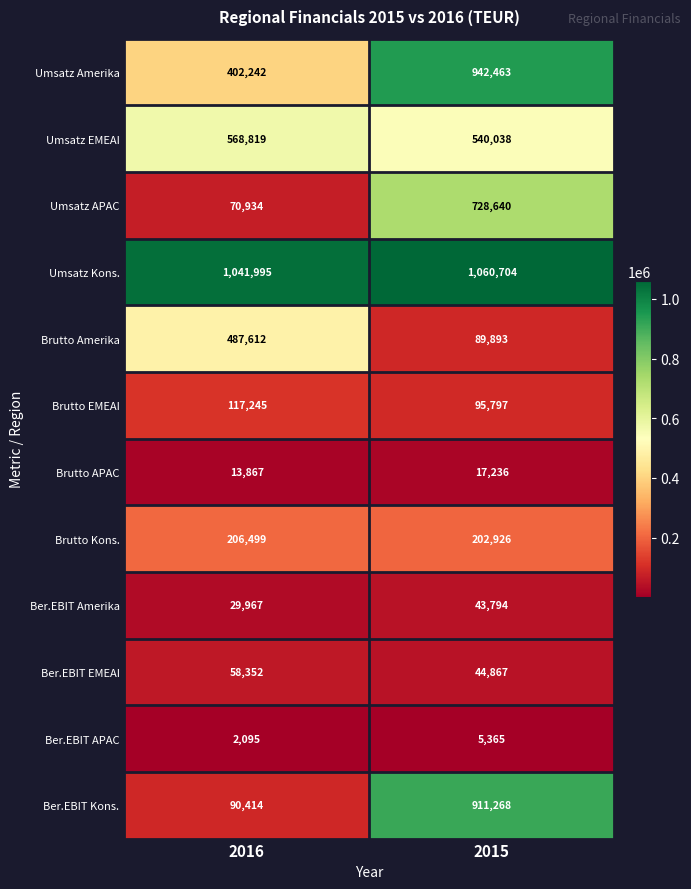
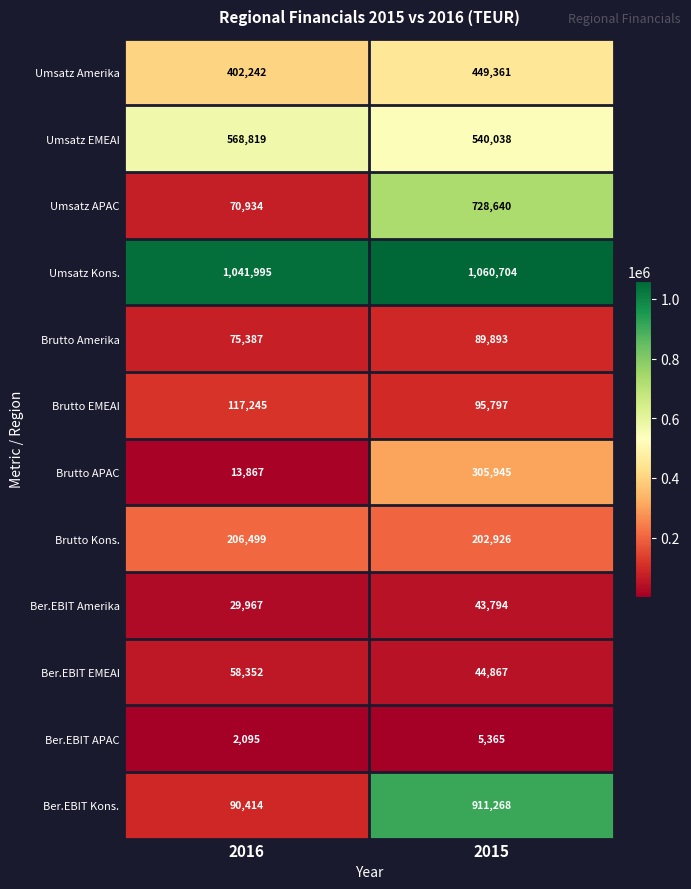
Umsatz Amerika, 2015: 942,463 -> 449,361
Brutto Amerika, 2016: 487,612 -> 75,387
Brutto APAC, 2015: 17,236 -> 305,945
